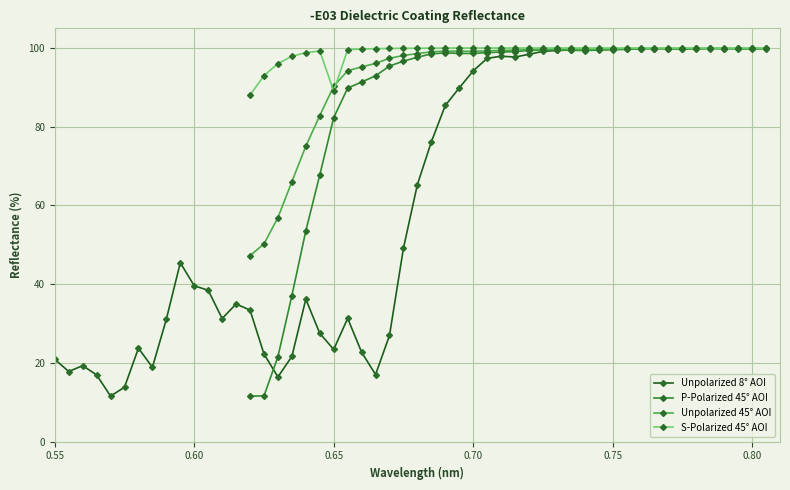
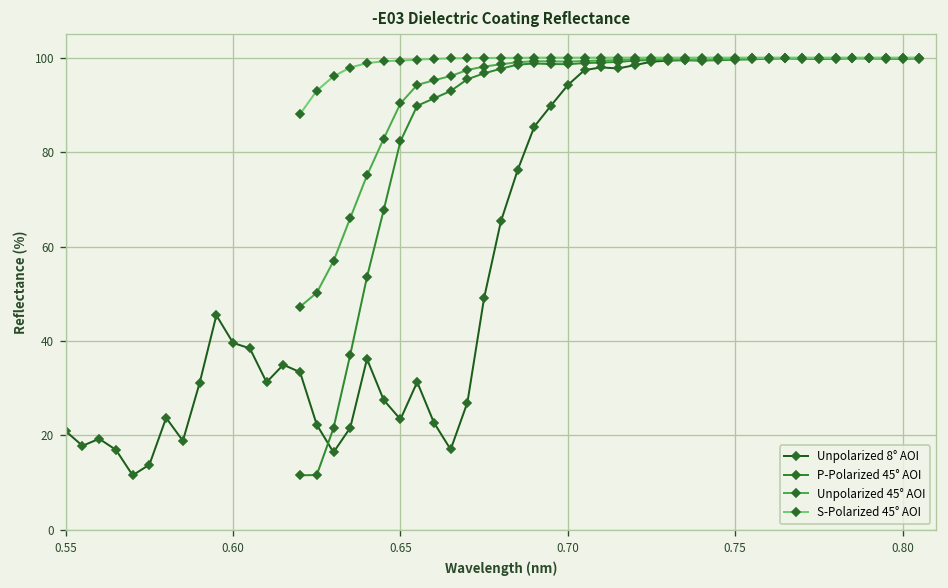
S-Polarized 45° AOI, 0.65: 89 -> 99
